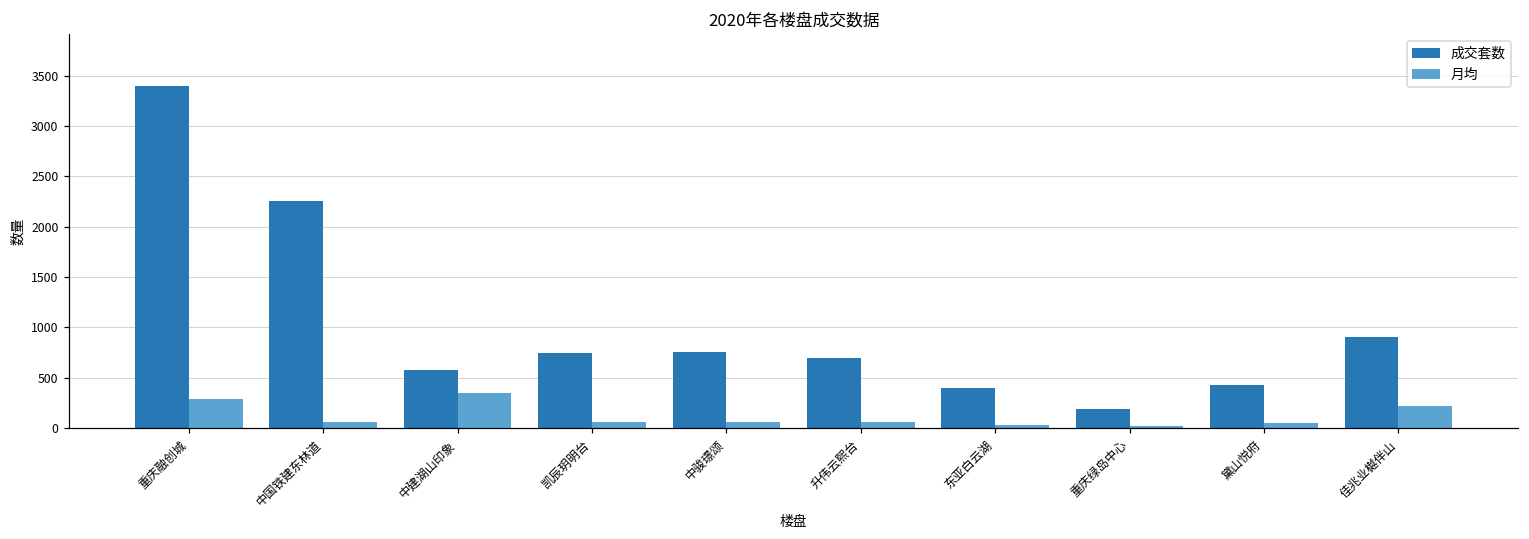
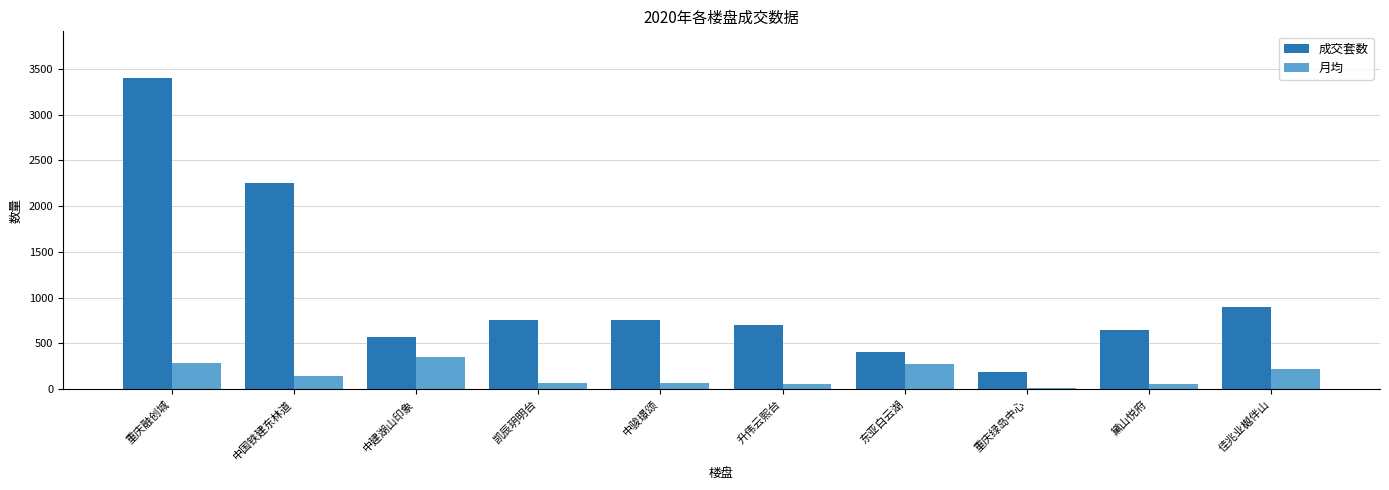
月均, 中国铁建东林道: 50 -> 140
月均, 东亚白云湖: 0 -> 300
成交套数, 黛山悦府: 400 -> 600
